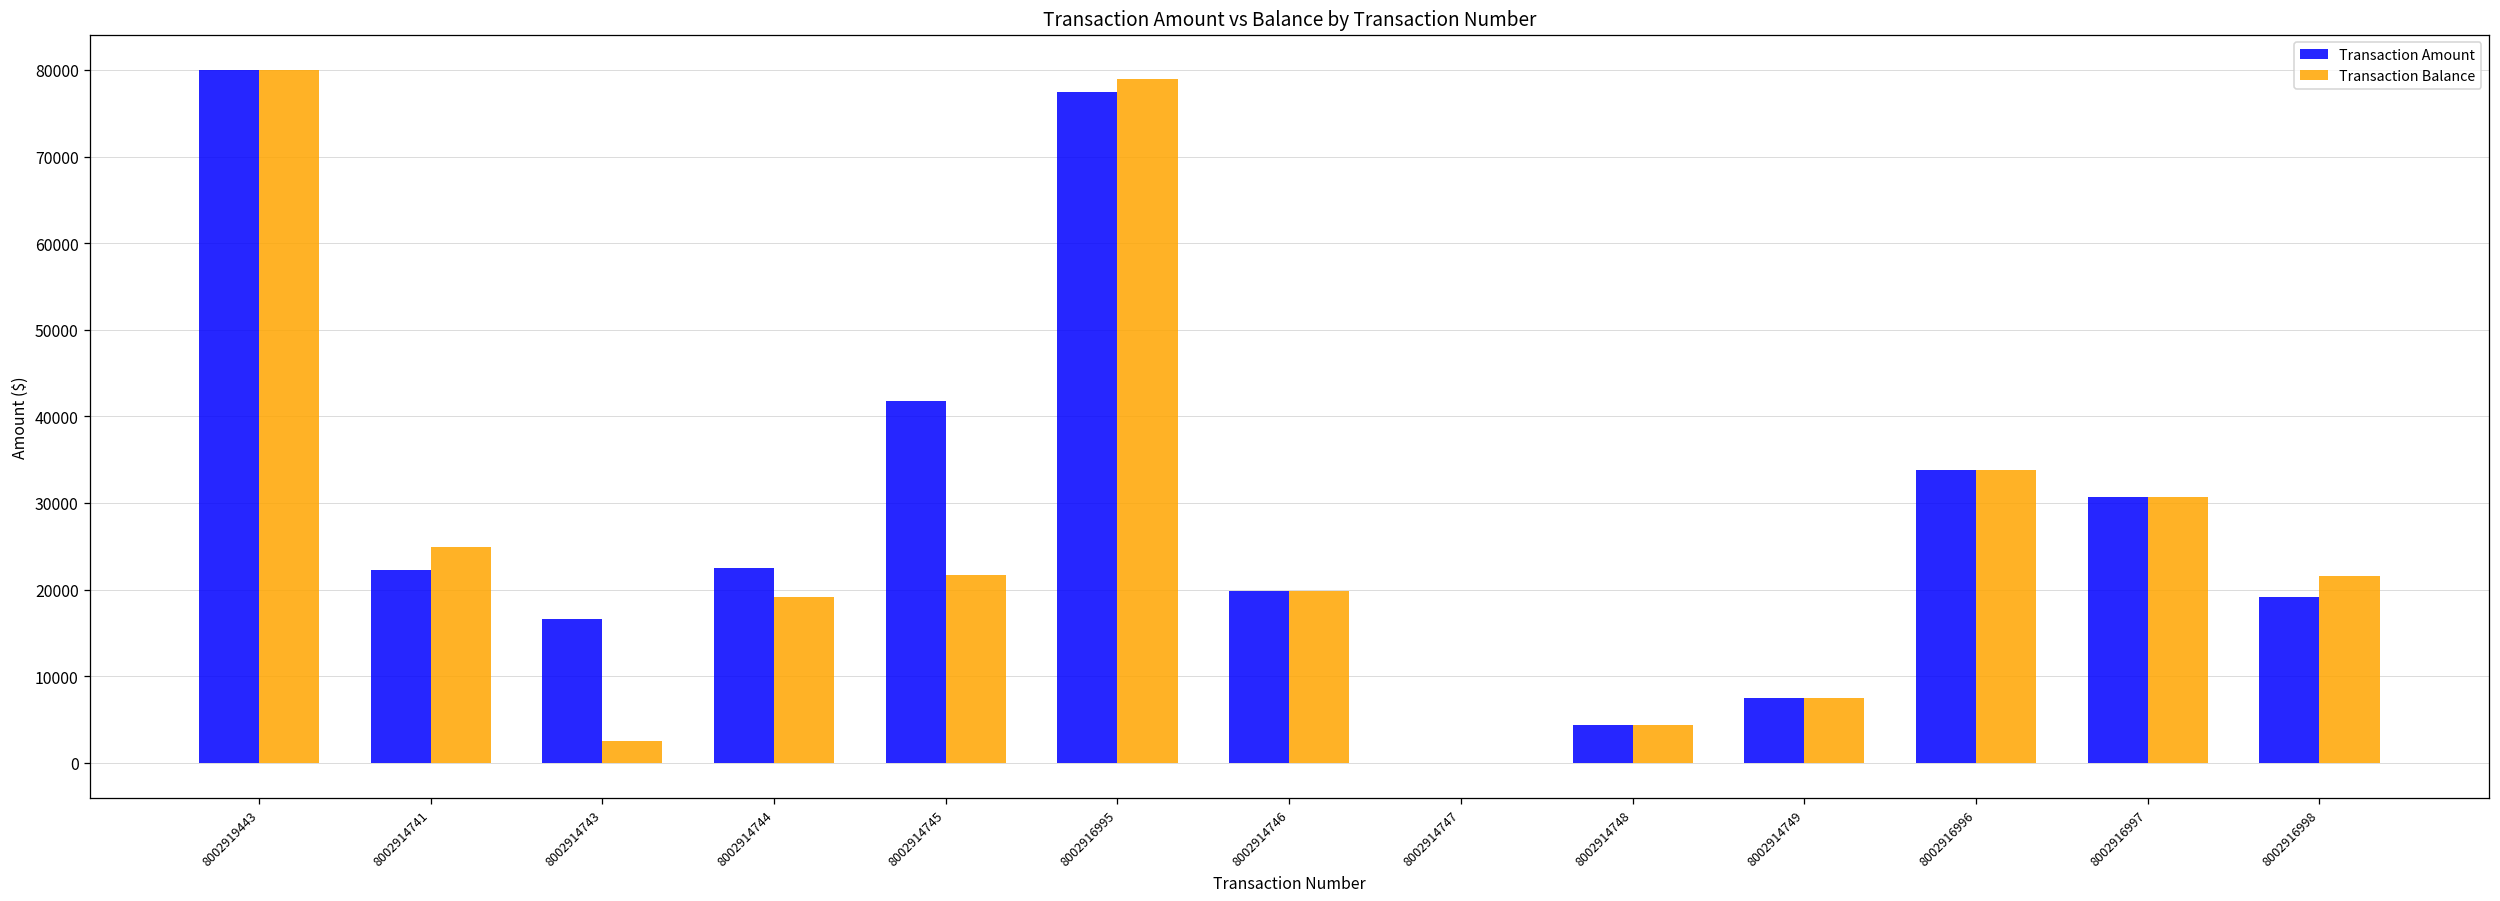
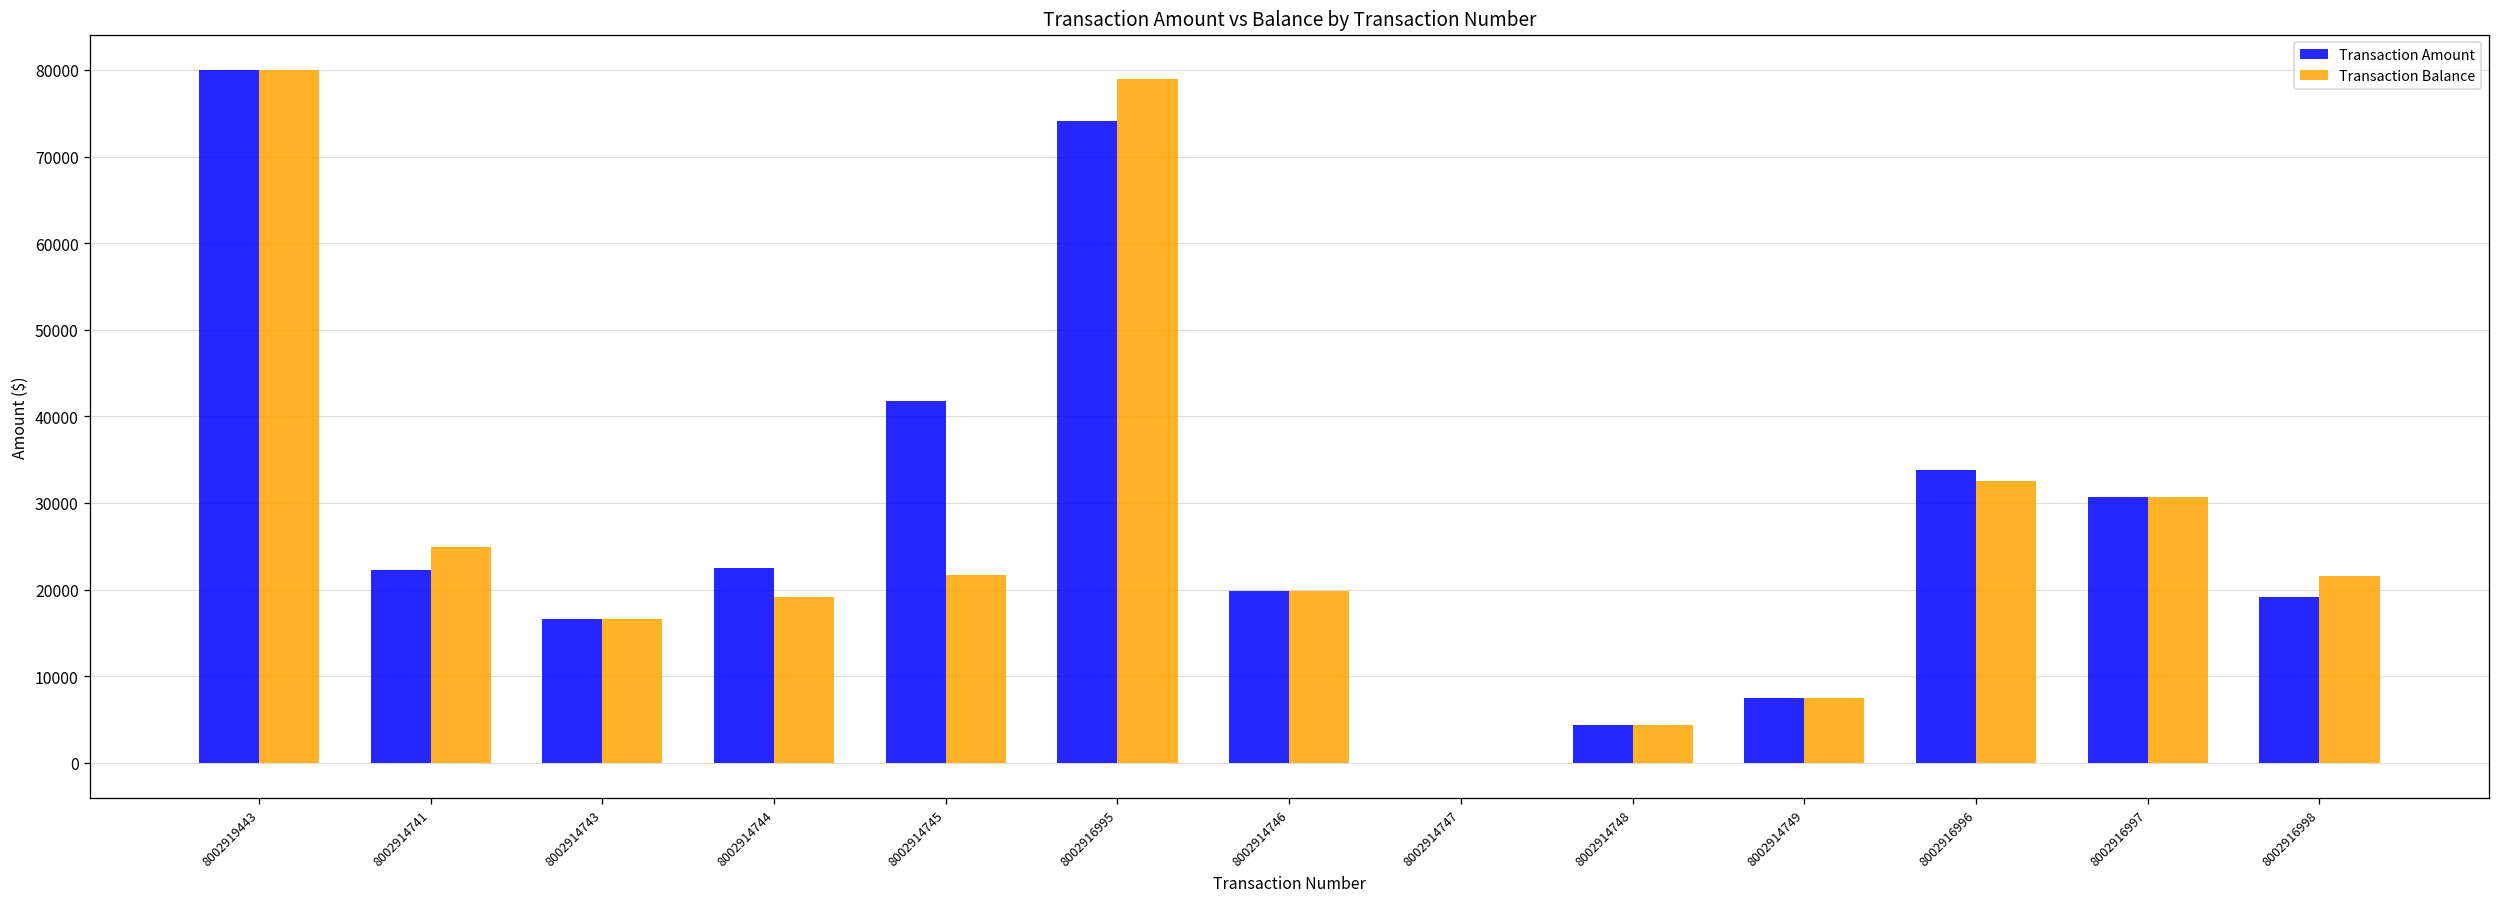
Transaction Balance, 8002914743: 3000 -> 17000
Transaction Amount, 8002916995: 77000 -> 74000
Transaction Balance, 8002916996: 34000 -> 33000
